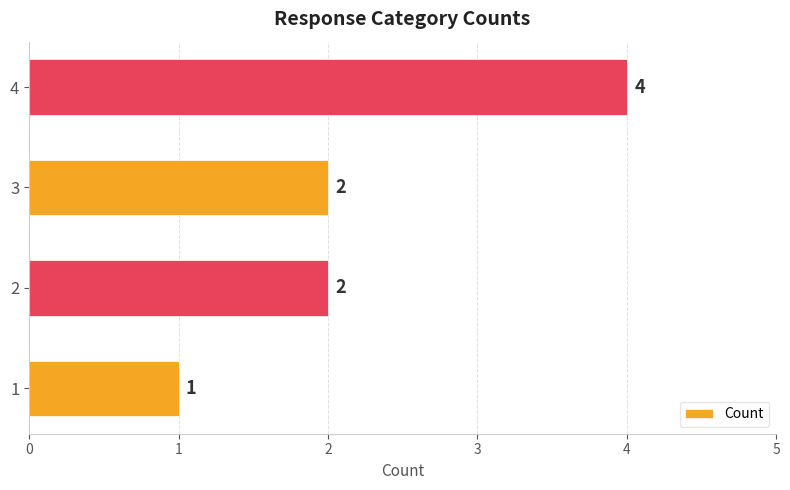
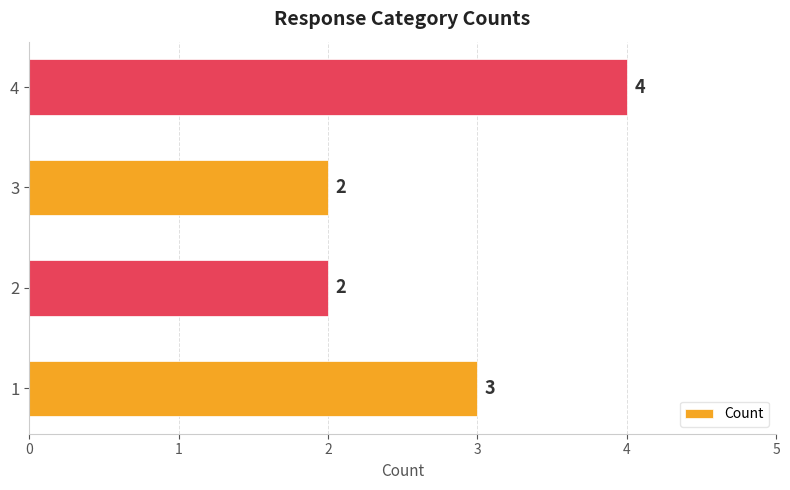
1: 1 -> 3
